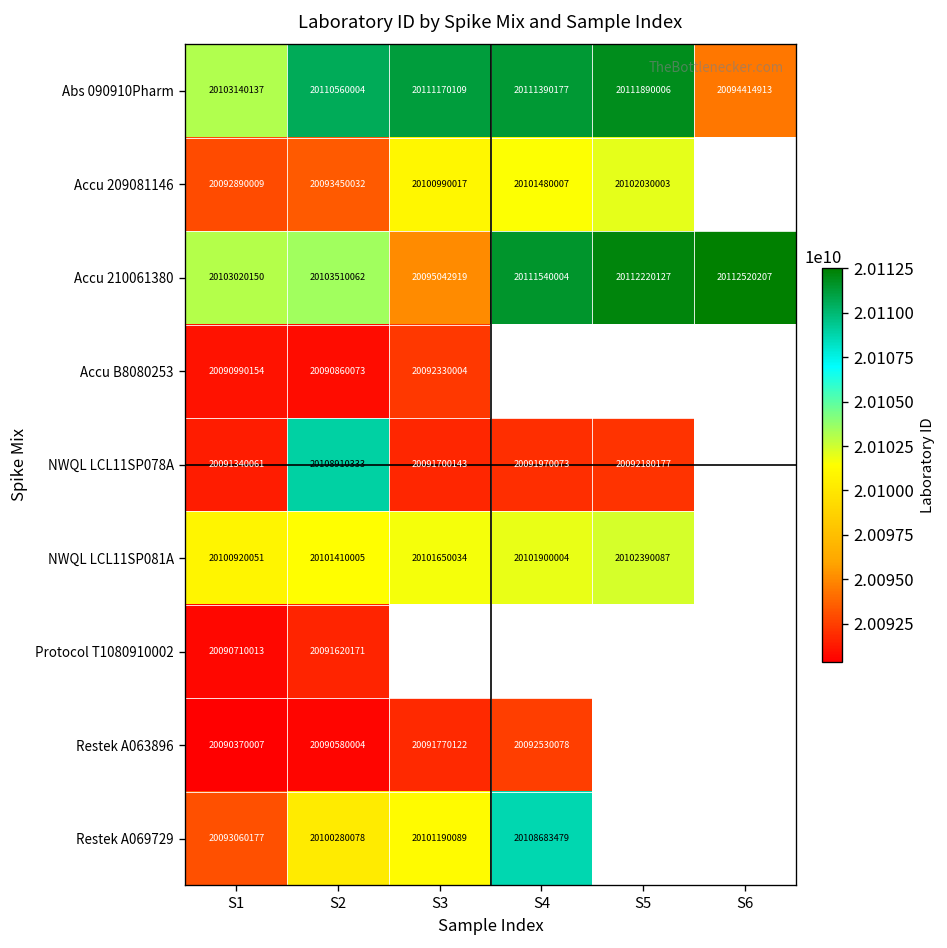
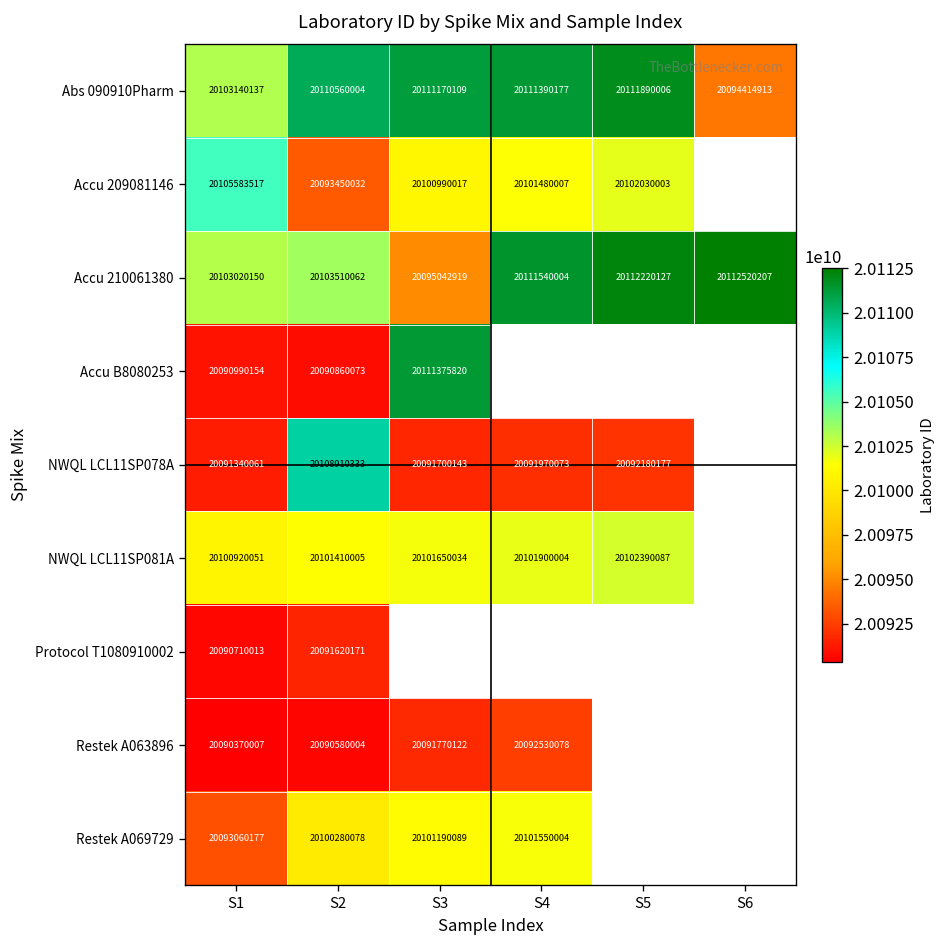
Accu 209081146, S1: 20092890009 -> 20105583517
Accu B8080253, S3: 20092330004 -> 20111375820
Restek A069729, S4: 20108683479 -> 20101550004
